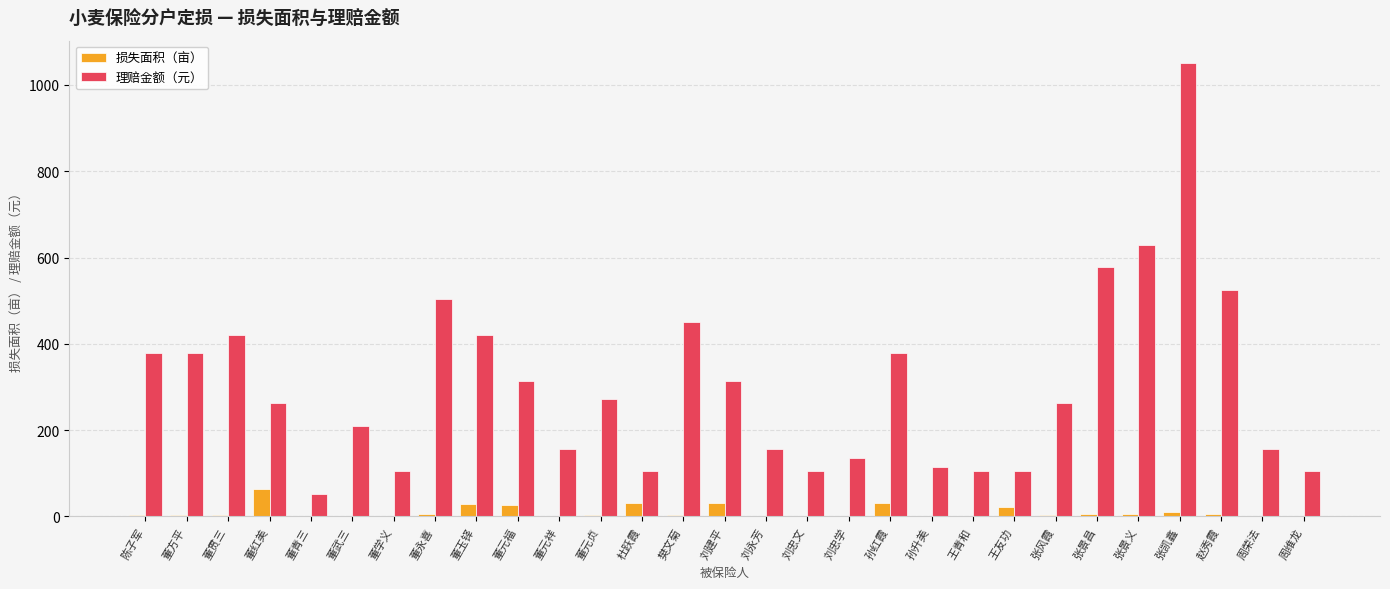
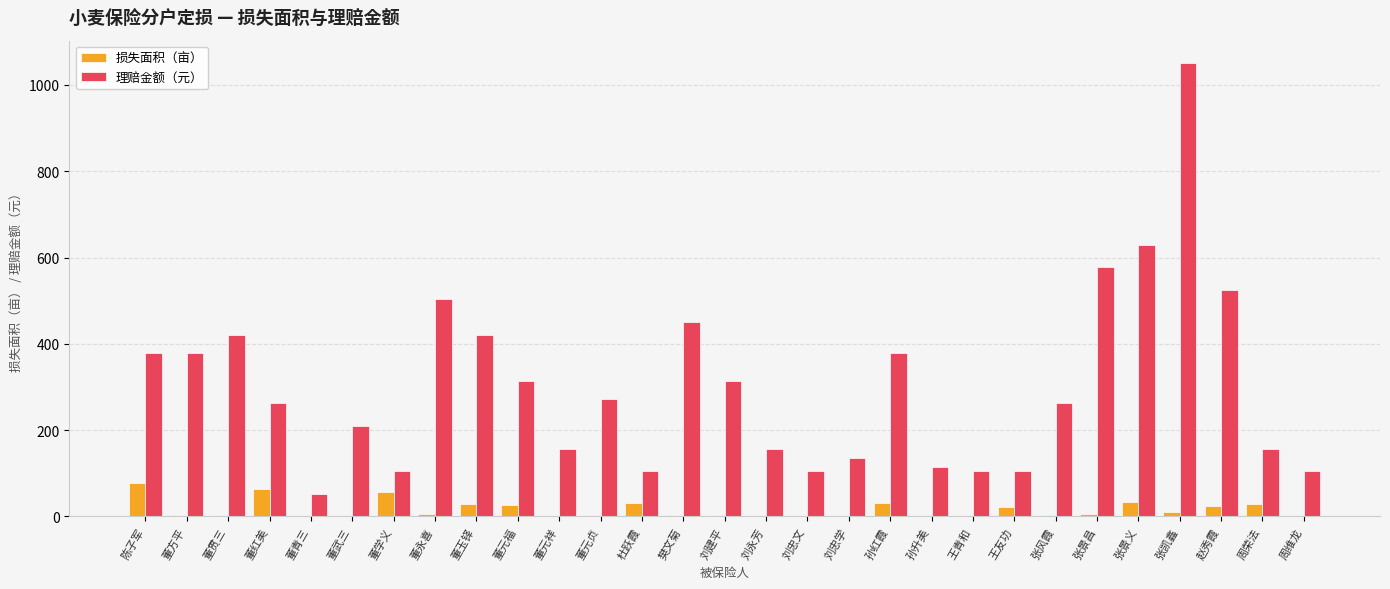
损失面积（亩）, 陈子军: 0 -> 80
损失面积（亩）, 董学义: 0 -> 60
损失面积（亩）, 刘建平: 30 -> 0
损失面积（亩）, 张景义: 10 -> 30
损失面积（亩）, 赵秀霞: 10 -> 30
损失面积（亩）, 周荣法: 0 -> 30
